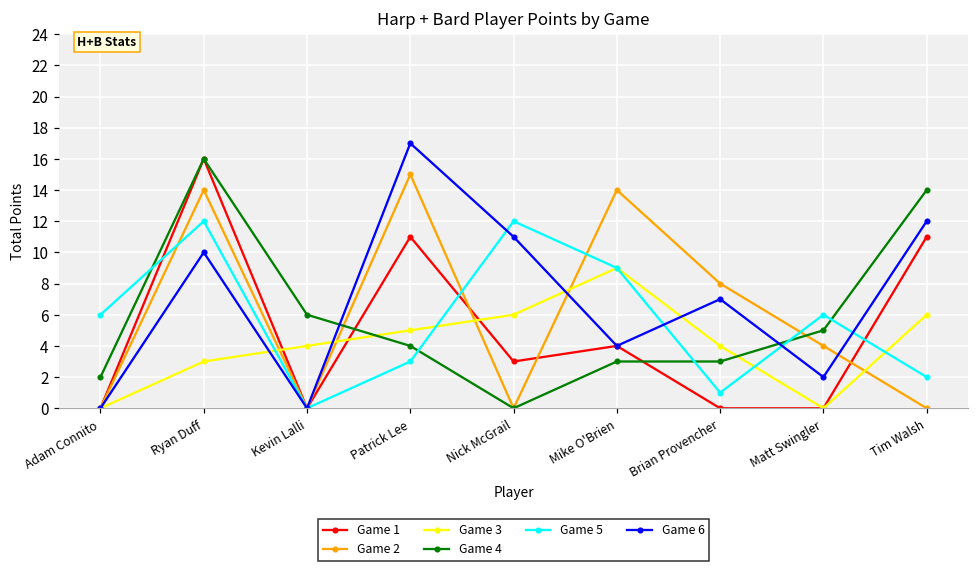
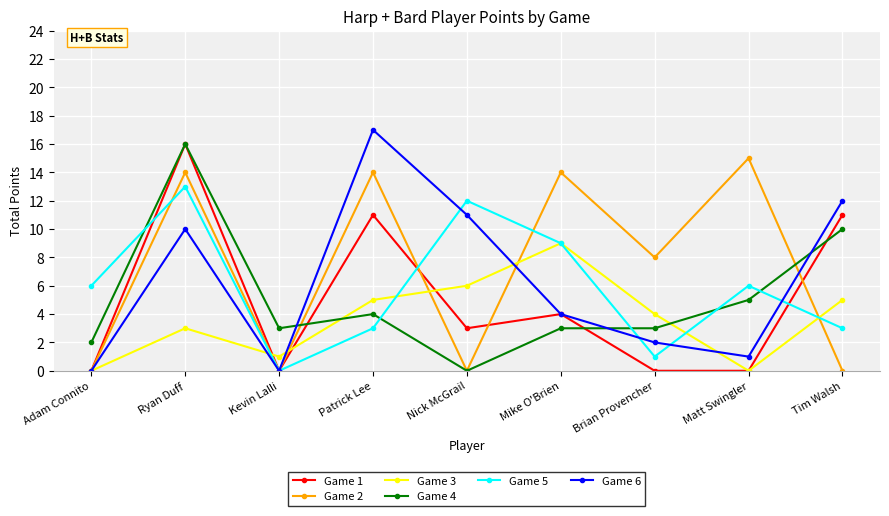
Game 5, Ryan Duff: 12 -> 13
Game 3, Kevin Lalli: 4 -> 1
Game 4, Kevin Lalli: 6 -> 3
Game 2, Patrick Lee: 15 -> 14
Game 6, Brian Provencher: 7 -> 2
Game 2, Matt Swingler: 4 -> 15
Game 6, Matt Swingler: 2 -> 1
Game 3, Tim Walsh: 6 -> 5
Game 4, Tim Walsh: 14 -> 10
Game 5, Tim Walsh: 2 -> 3
